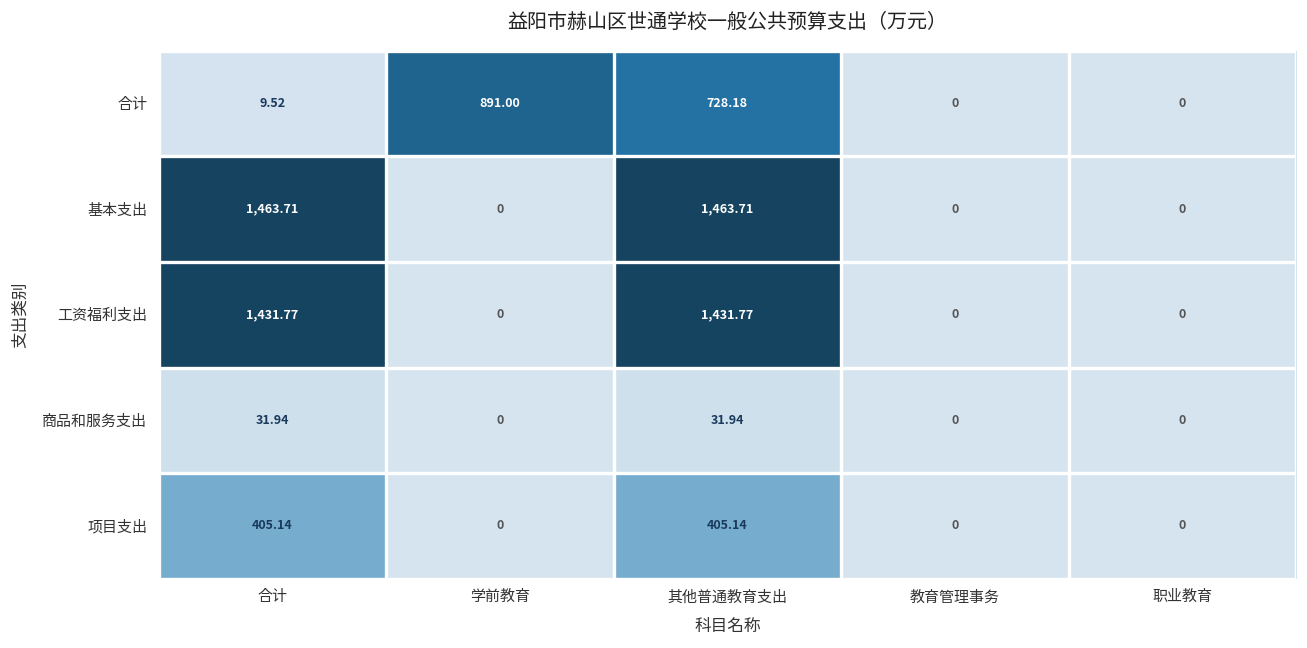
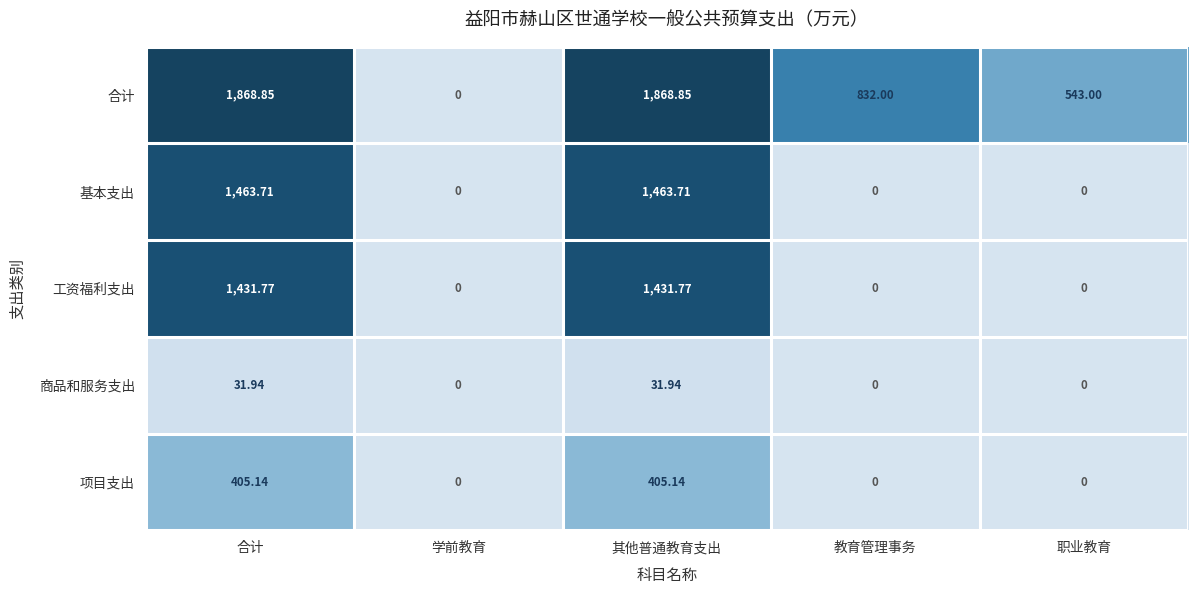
合计, 合计: 9.52 -> 1,868.85
合计, 学前教育: 891.00 -> 0
合计, 其他普通教育支出: 728.18 -> 1,868.85
合计, 教育管理事务: 0 -> 832.00
合计, 职业教育: 0 -> 543.00
